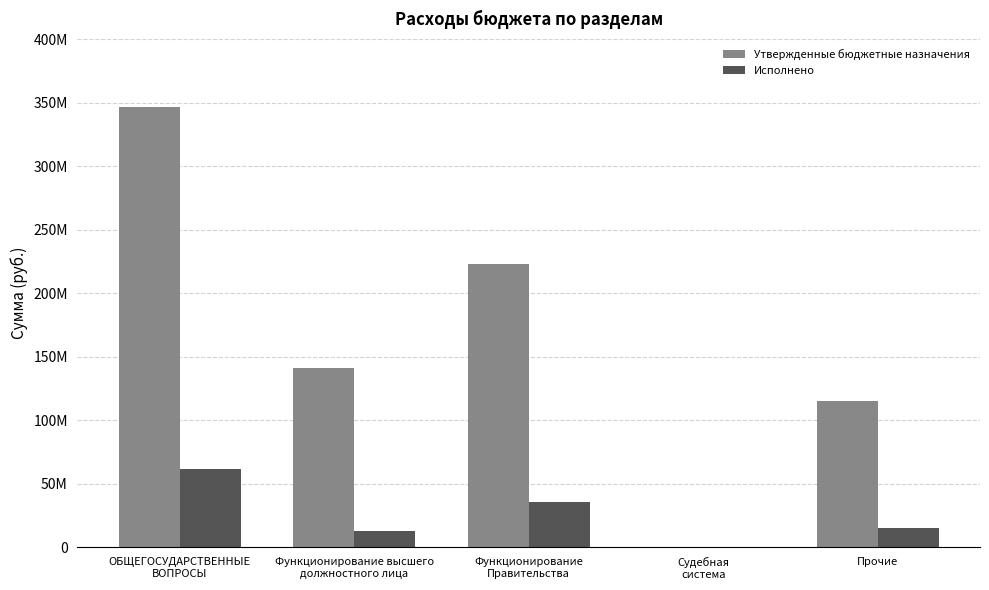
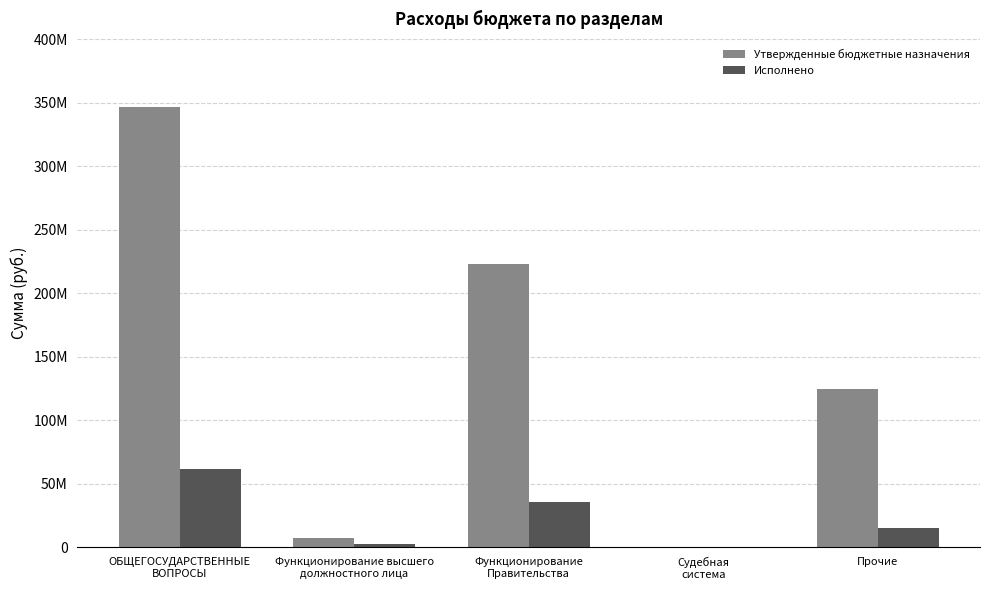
Утвержденные бюджетные назначения, Функционирование высшего должностного лица: 141000000 -> 8000000
Исполнено, Функционирование высшего должностного лица: 13000000 -> 2000000
Утвержденные бюджетные назначения, Прочие: 115000000 -> 125000000
